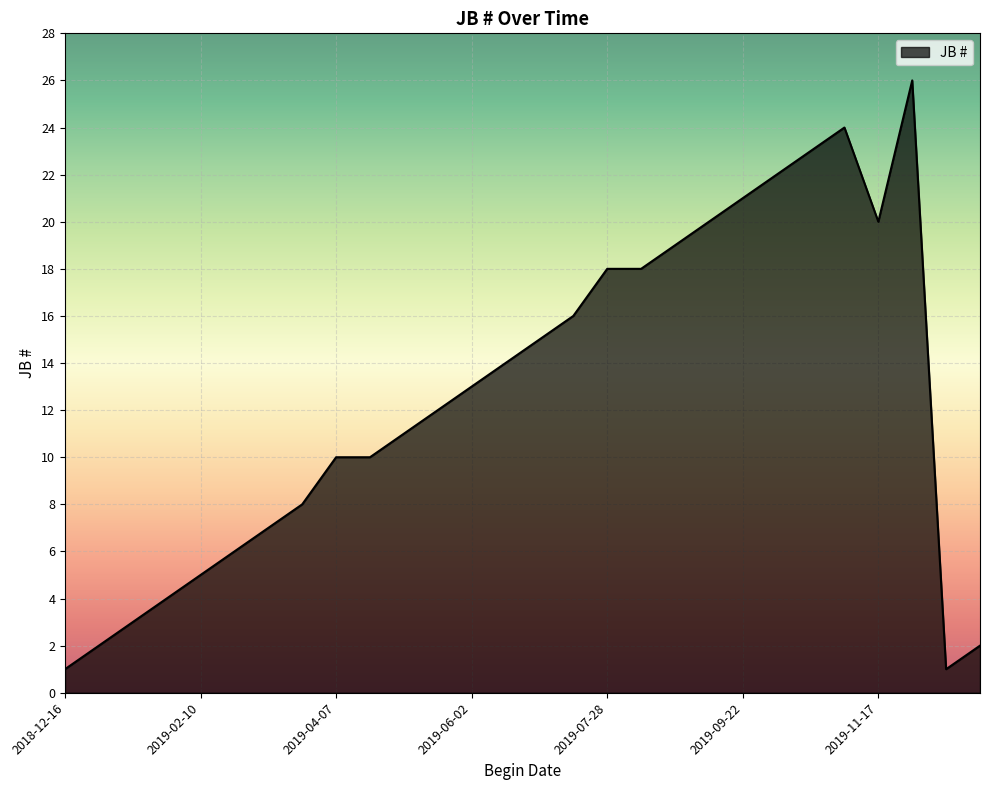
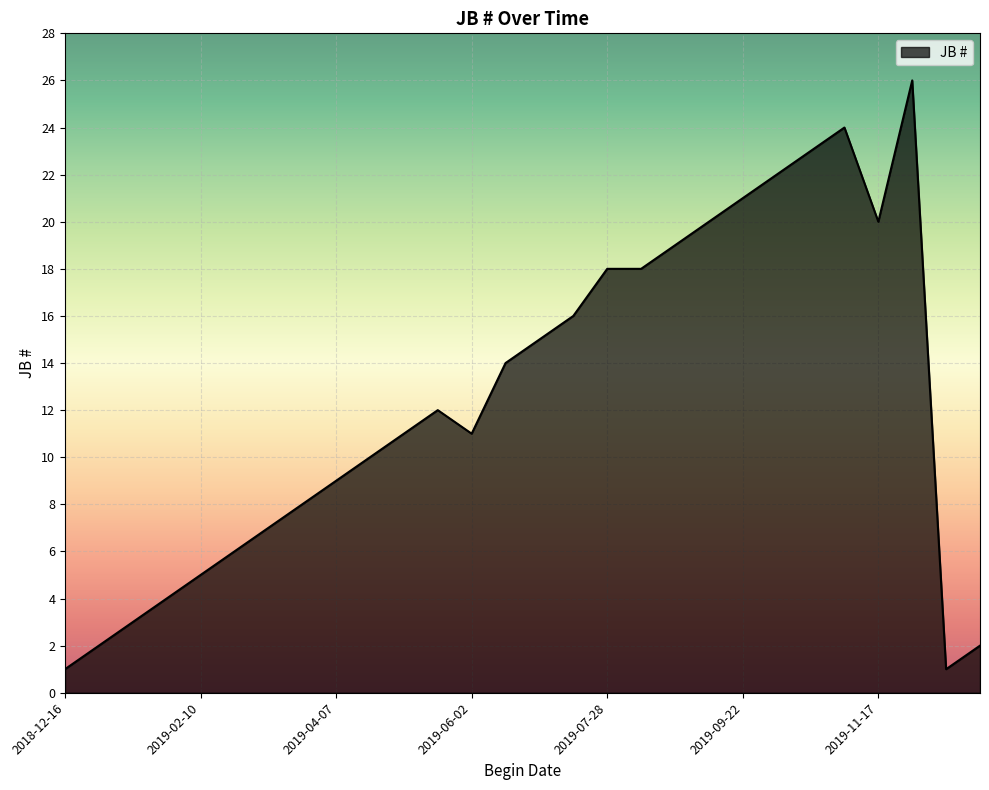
2019-04-07: 10 -> 9
2019-06-02: 13 -> 11
